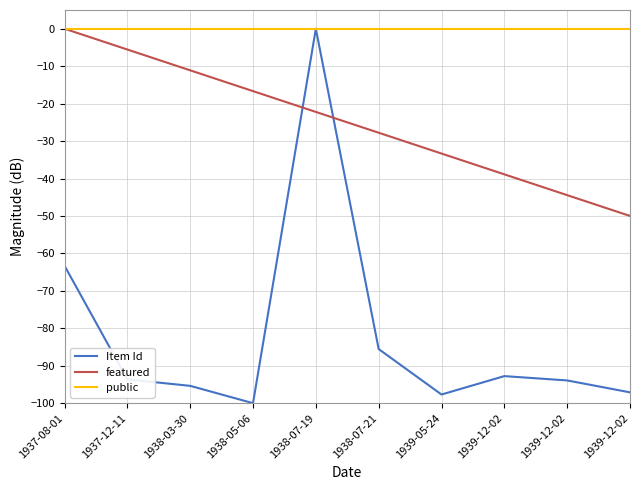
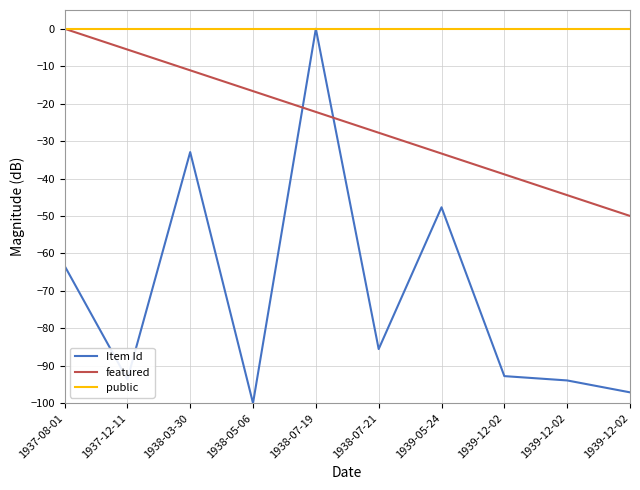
Item Id, 1938-03-30: -95 -> -33
Item Id, 1939-05-24: -98 -> -48
